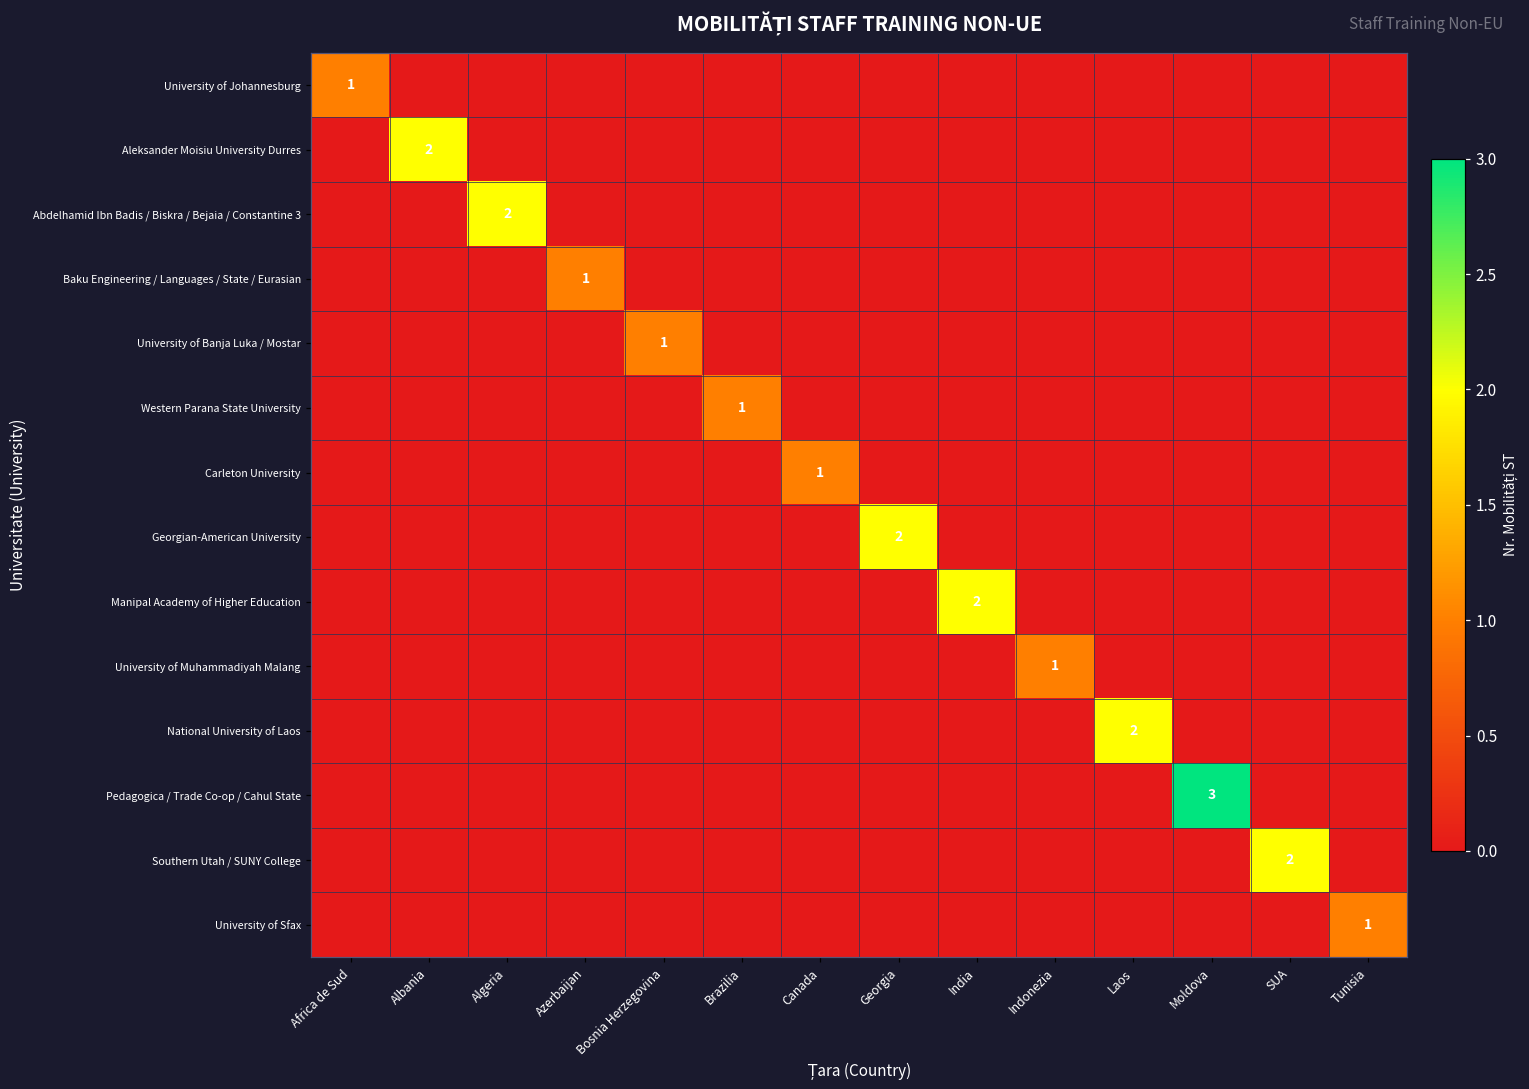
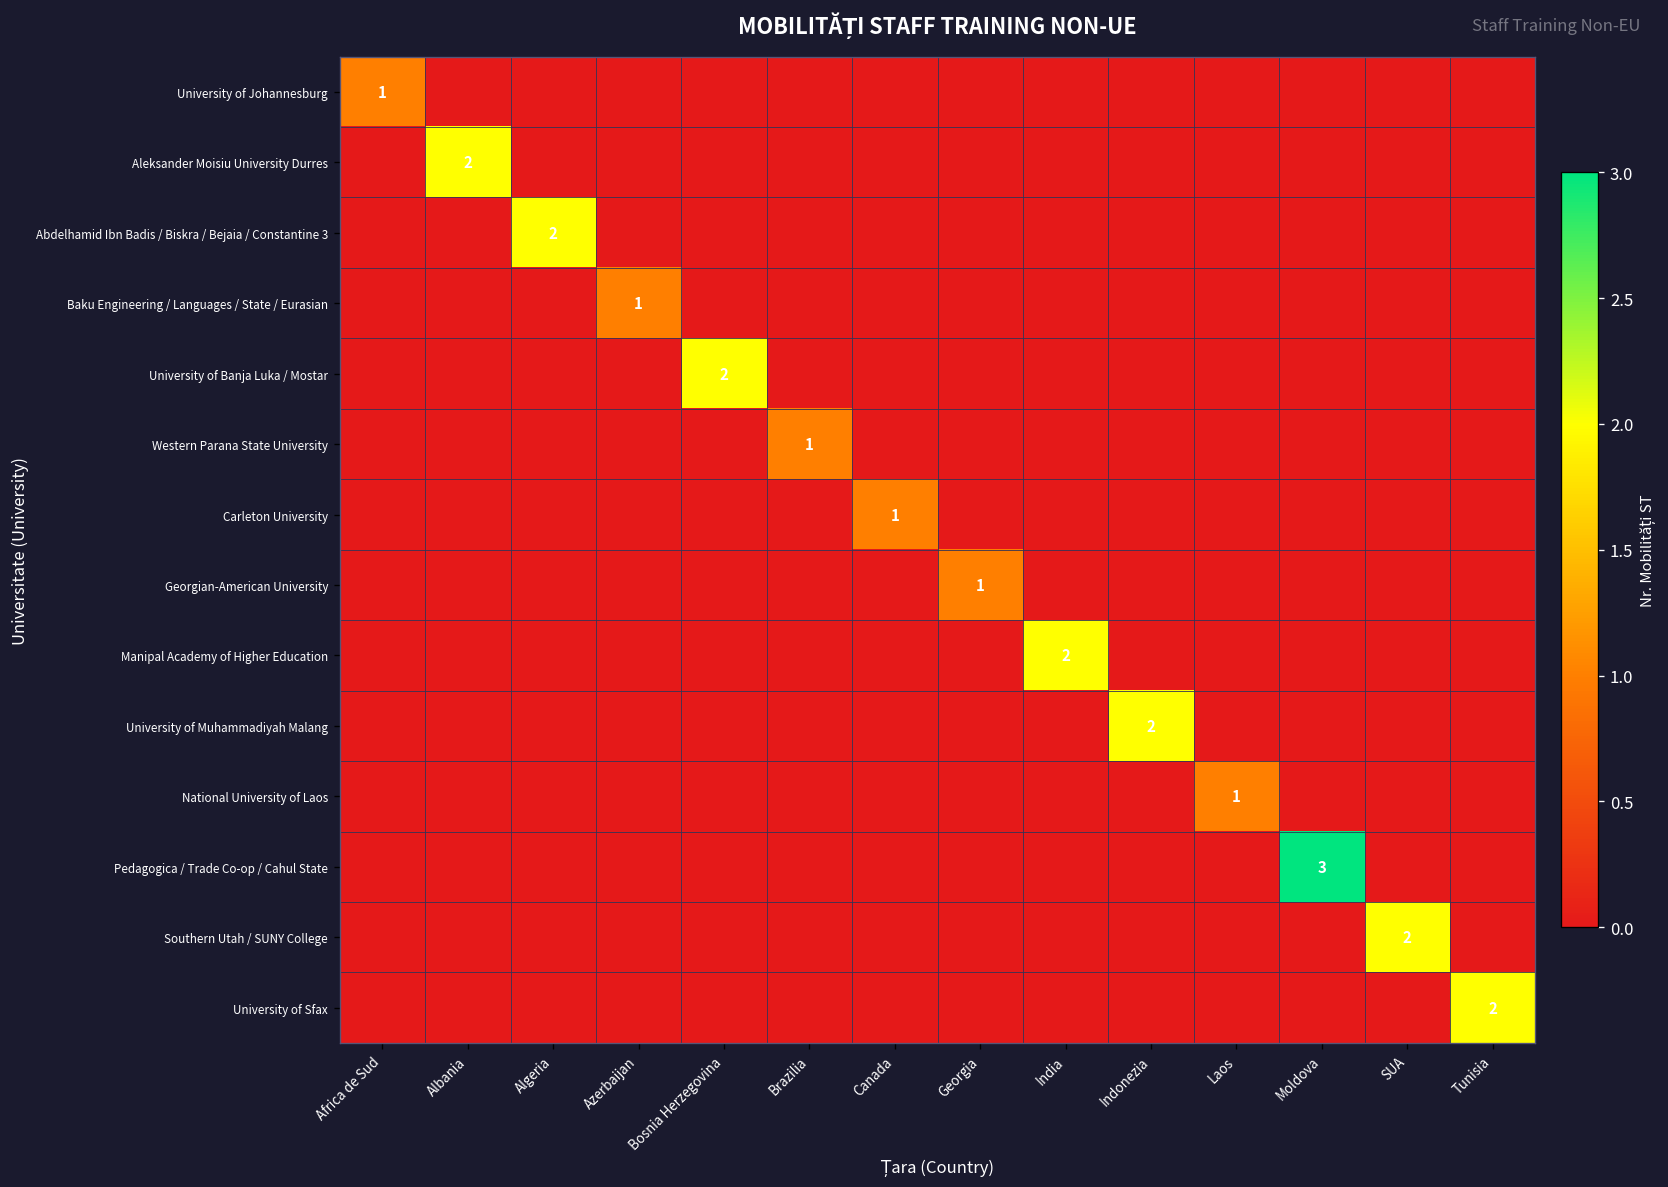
University of Banja Luka / Mostar, Bosnia Herzegovina: 1 -> 2
Georgian-American University, Georgia: 2 -> 1
University of Muhammadiyah Malang, Indonezia: 1 -> 2
National University of Laos, Laos: 2 -> 1
University of Sfax, Tunisia: 1 -> 2
